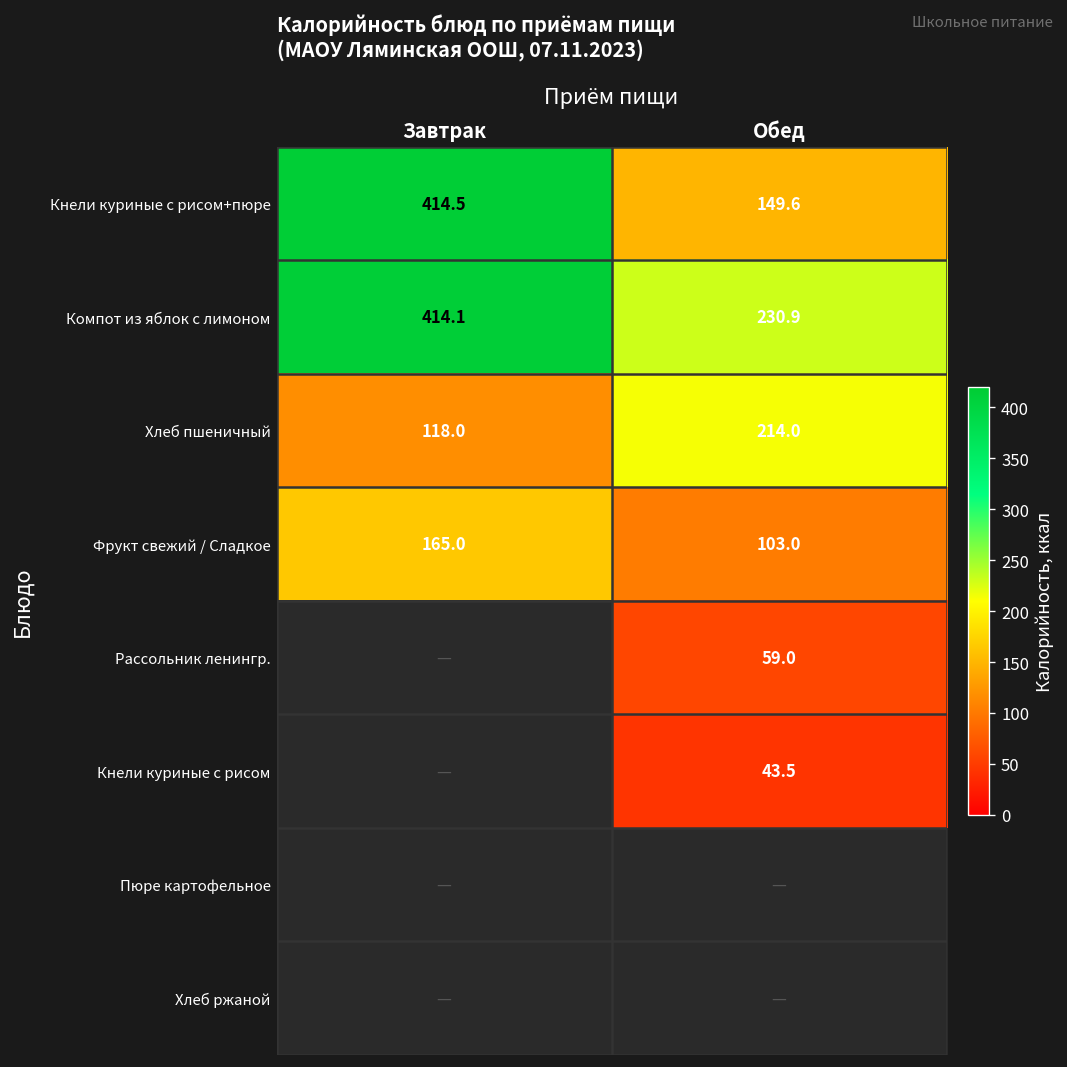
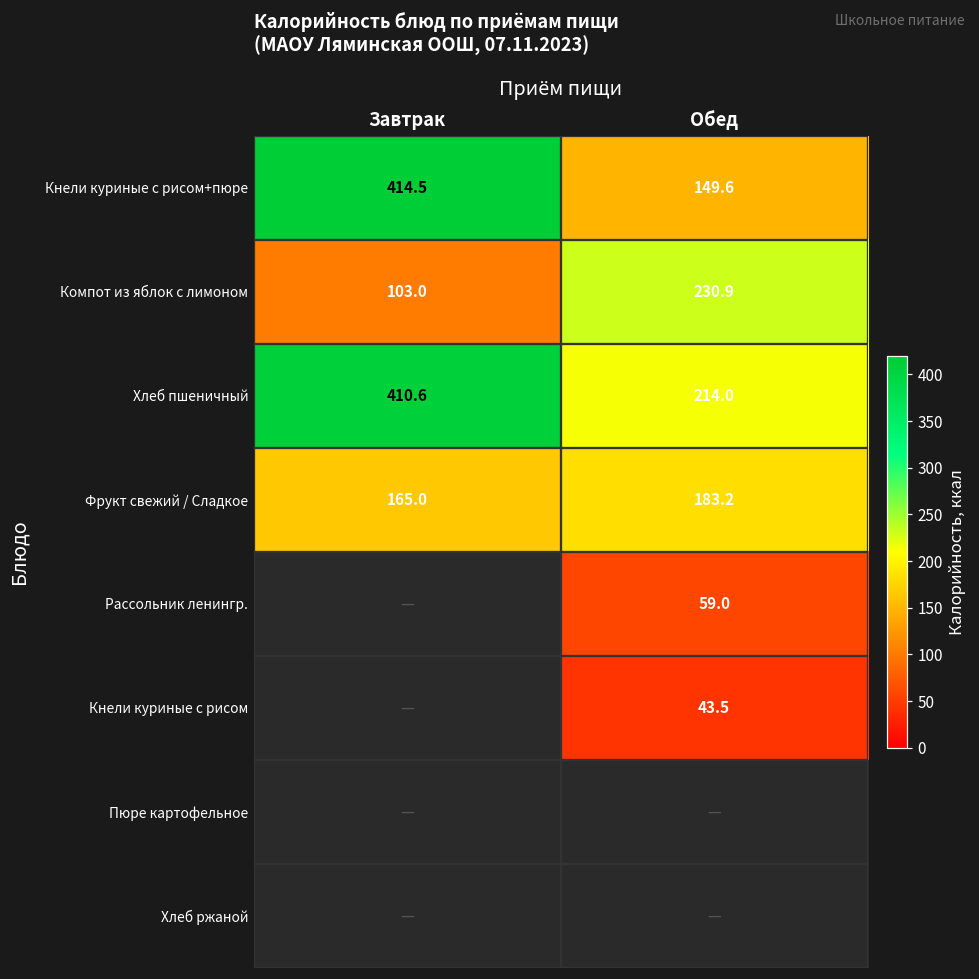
Компот из яблок с лимоном, Завтрак: 414.1 -> 103.0
Хлеб пшеничный, Завтрак: 118.0 -> 410.6
Фрукт свежий / Сладкое, Обед: 103.0 -> 183.2
